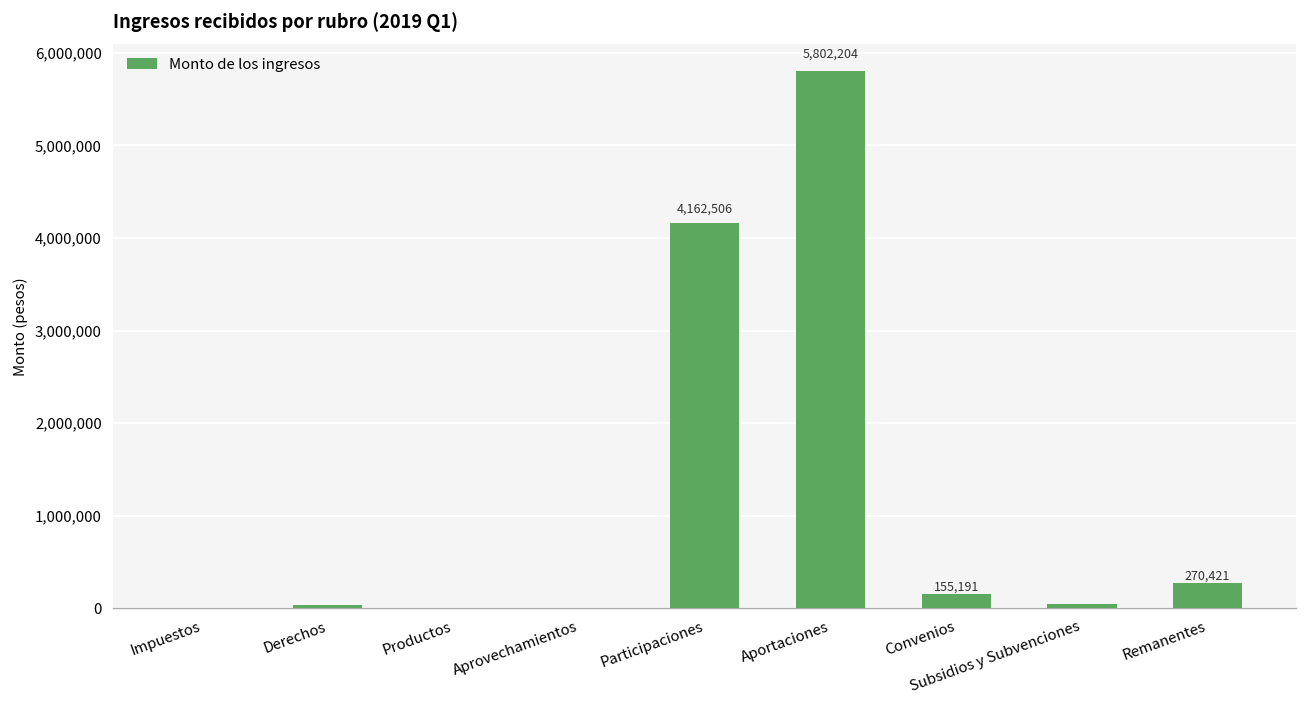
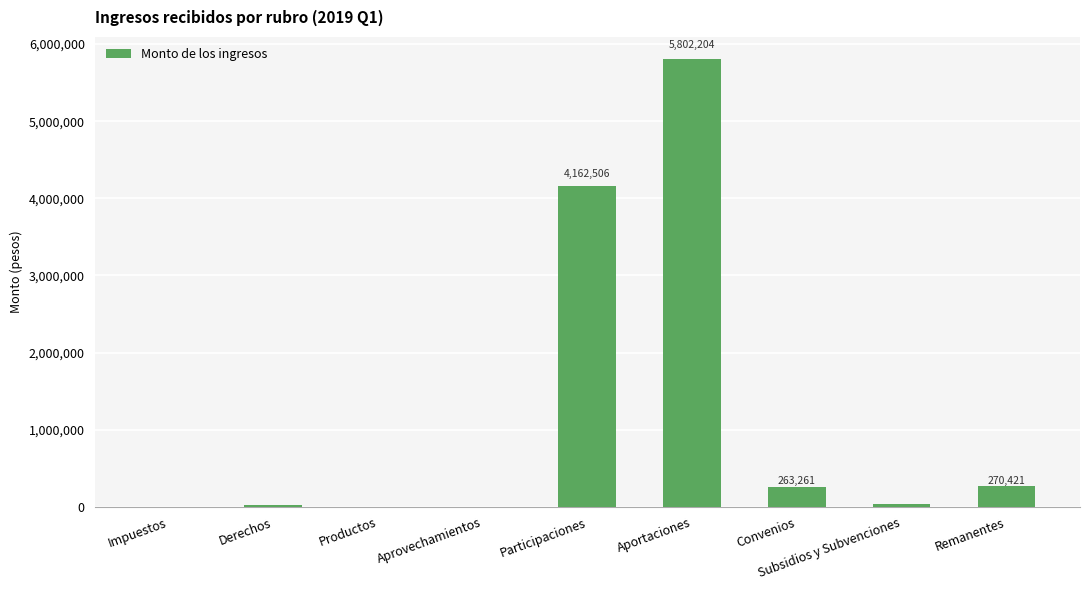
Convenios: 155,191 -> 263,261
